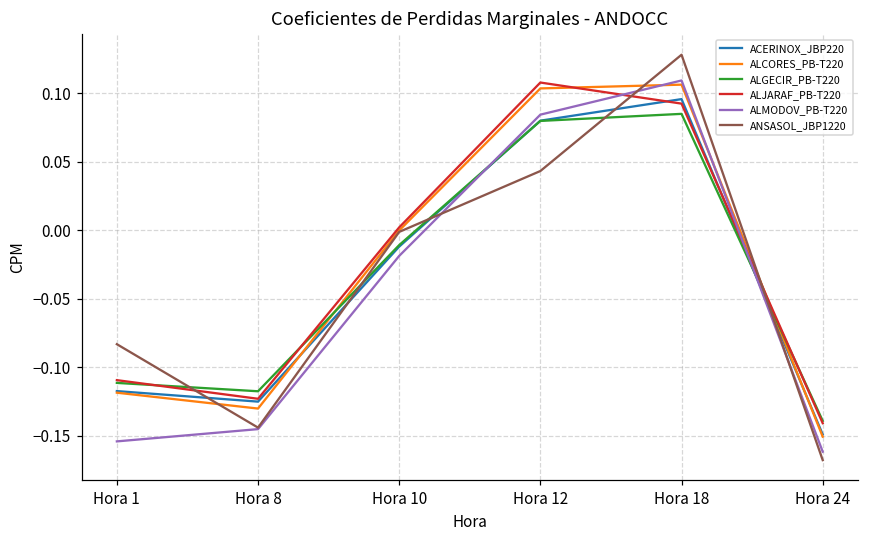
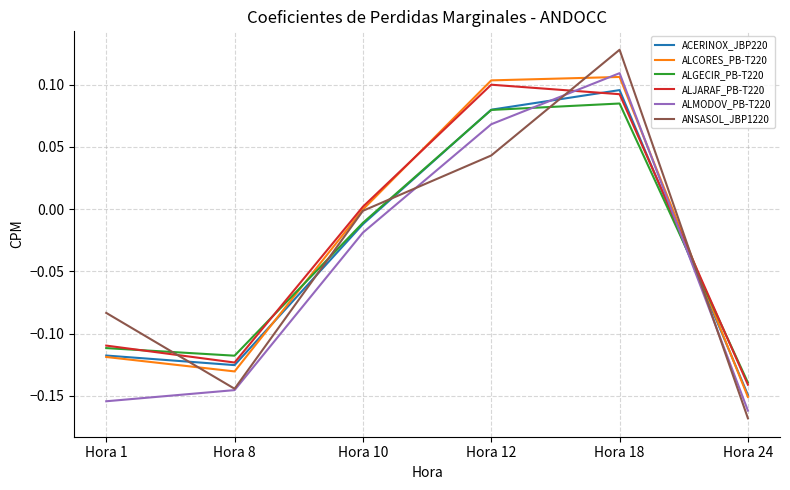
ALJARAF_PB-T220, Hora 12: 0.108 -> 0.100
ALMODOV_PB-T220, Hora 12: 0.084 -> 0.068
